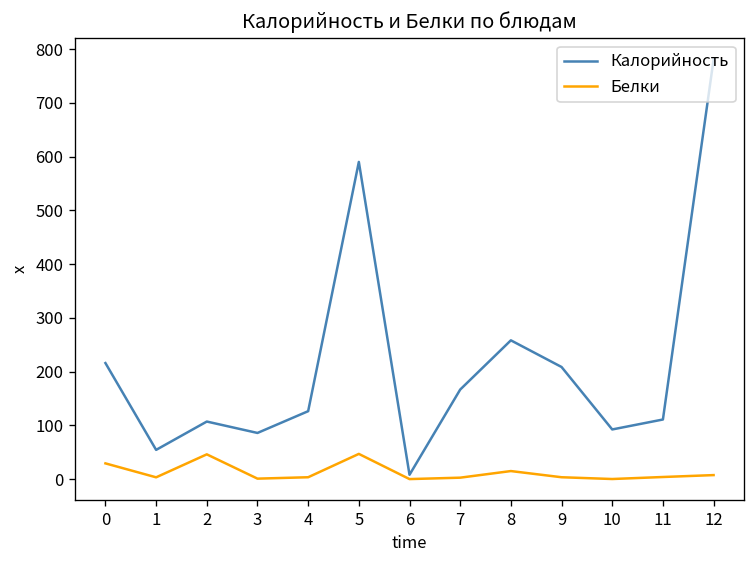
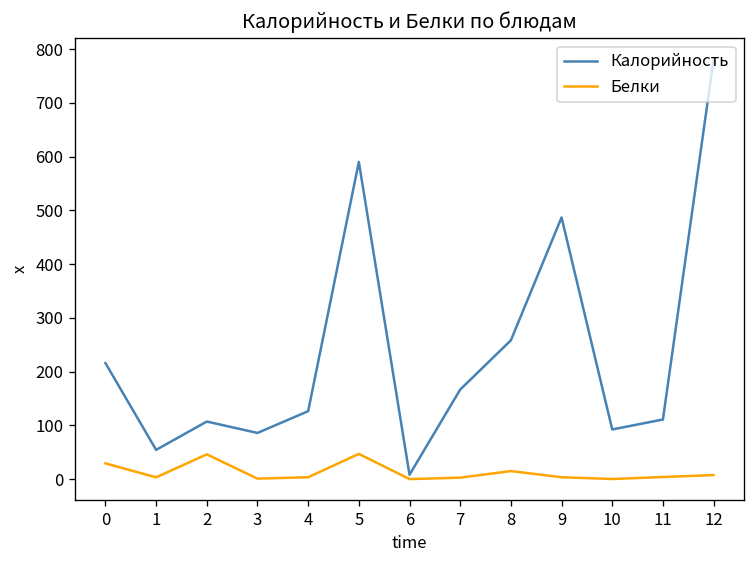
Калорийность, 9: 210 -> 490
